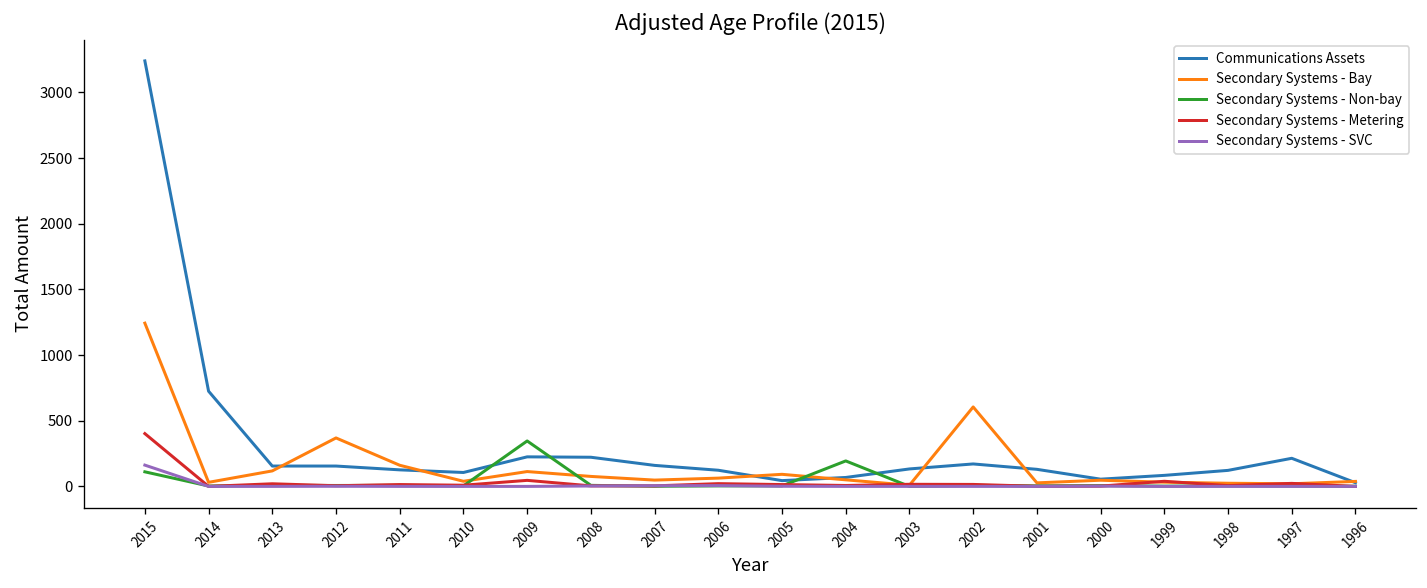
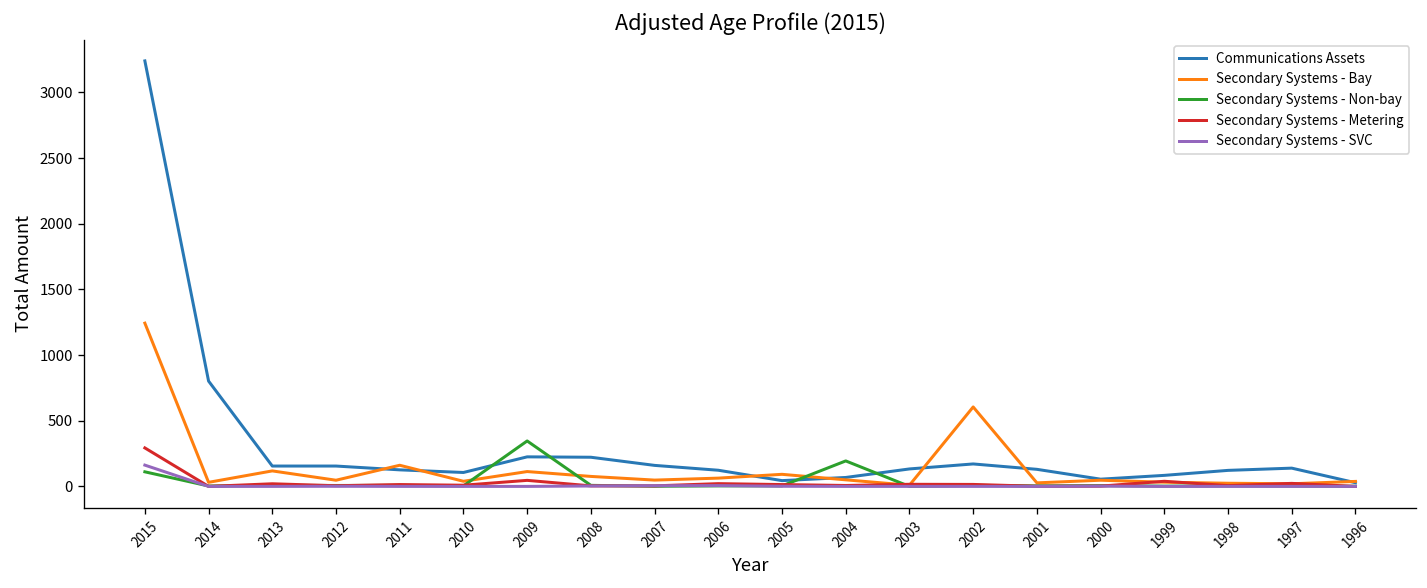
Secondary Systems - Metering, 2015: 400 -> 290
Communications Assets, 2014: 730 -> 800
Secondary Systems - Bay, 2012: 370 -> 50
Communications Assets, 1997: 210 -> 140
